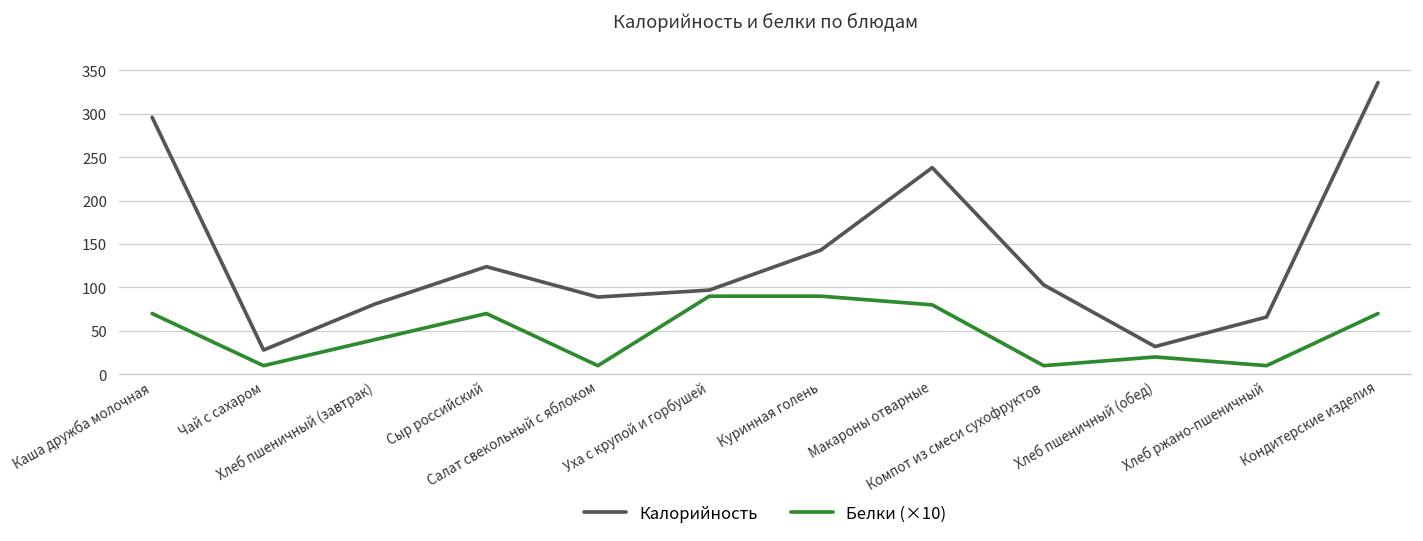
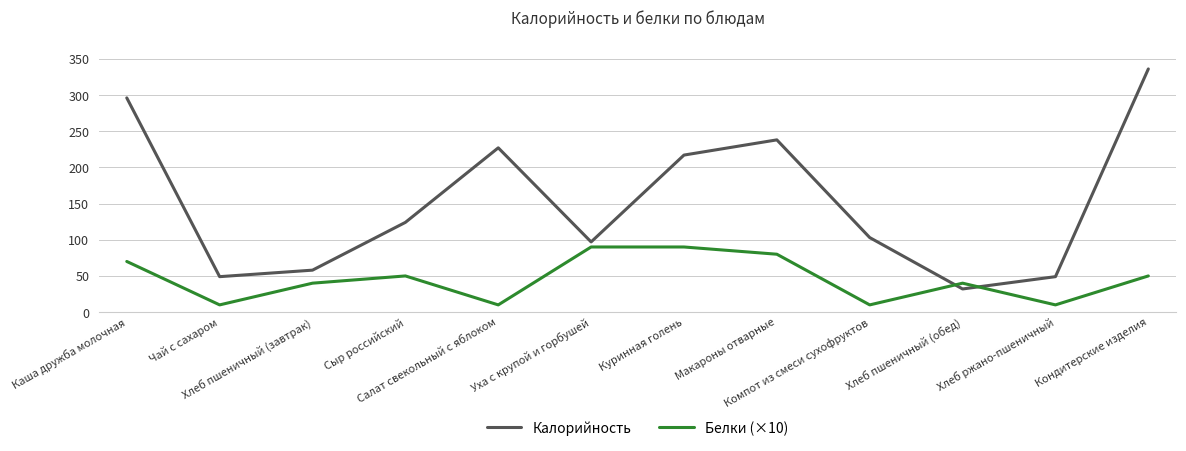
Калорийность, Чай с сахаром: 30 -> 50
Калорийность, Хлеб пшеничный (завтрак): 80 -> 60
Белки (×10), Сыр российский: 70 -> 50
Калорийность, Салат свекольный с яблоком: 90 -> 230
Калорийность, Куринная голень: 140 -> 220
Белки (×10), Хлеб пшеничный (обед): 20 -> 40
Калорийность, Хлеб ржано-пшеничный: 70 -> 50
Белки (×10), Кондитерские изделия: 70 -> 50
